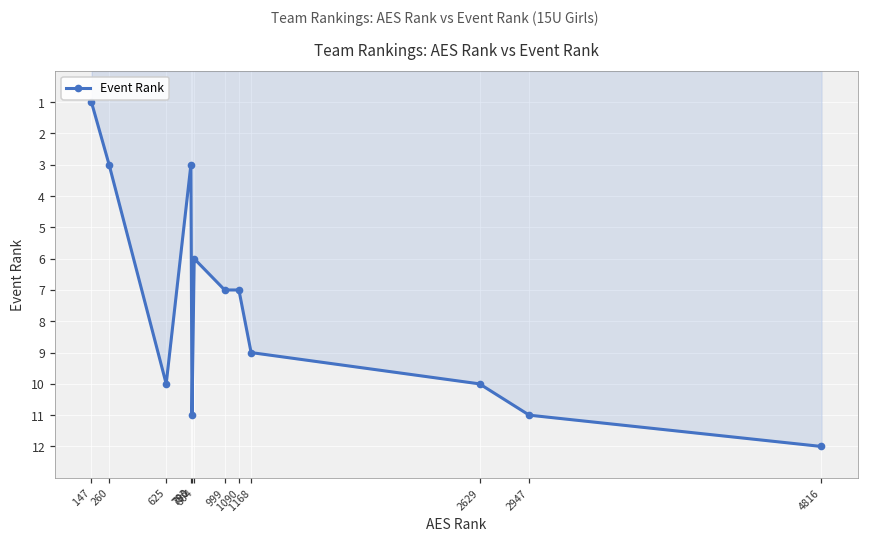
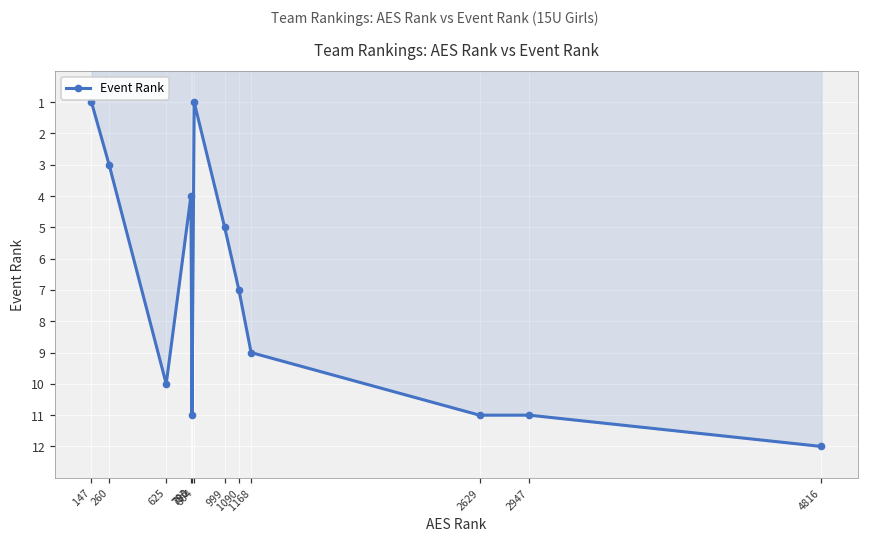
783: 3 -> 4
804: 6 -> 1
999: 7 -> 5
2629: 10 -> 11
